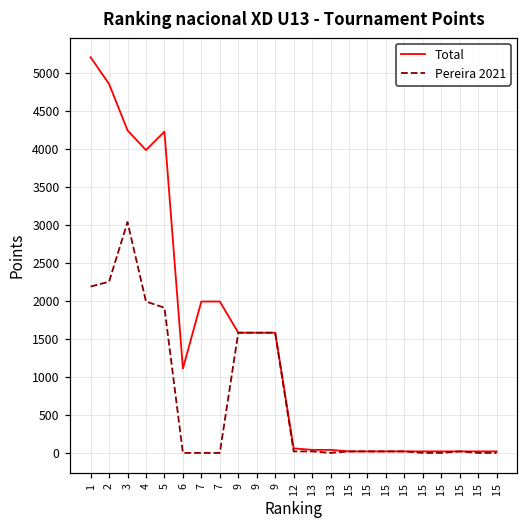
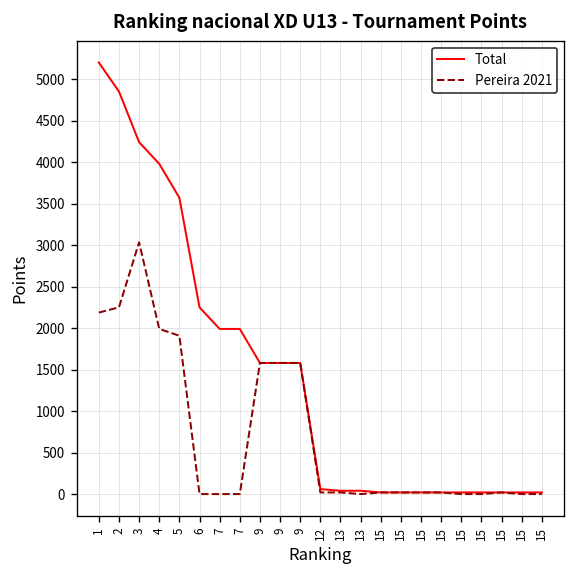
Total, 5: 4200 -> 3600
Total, 6: 1100 -> 2300
